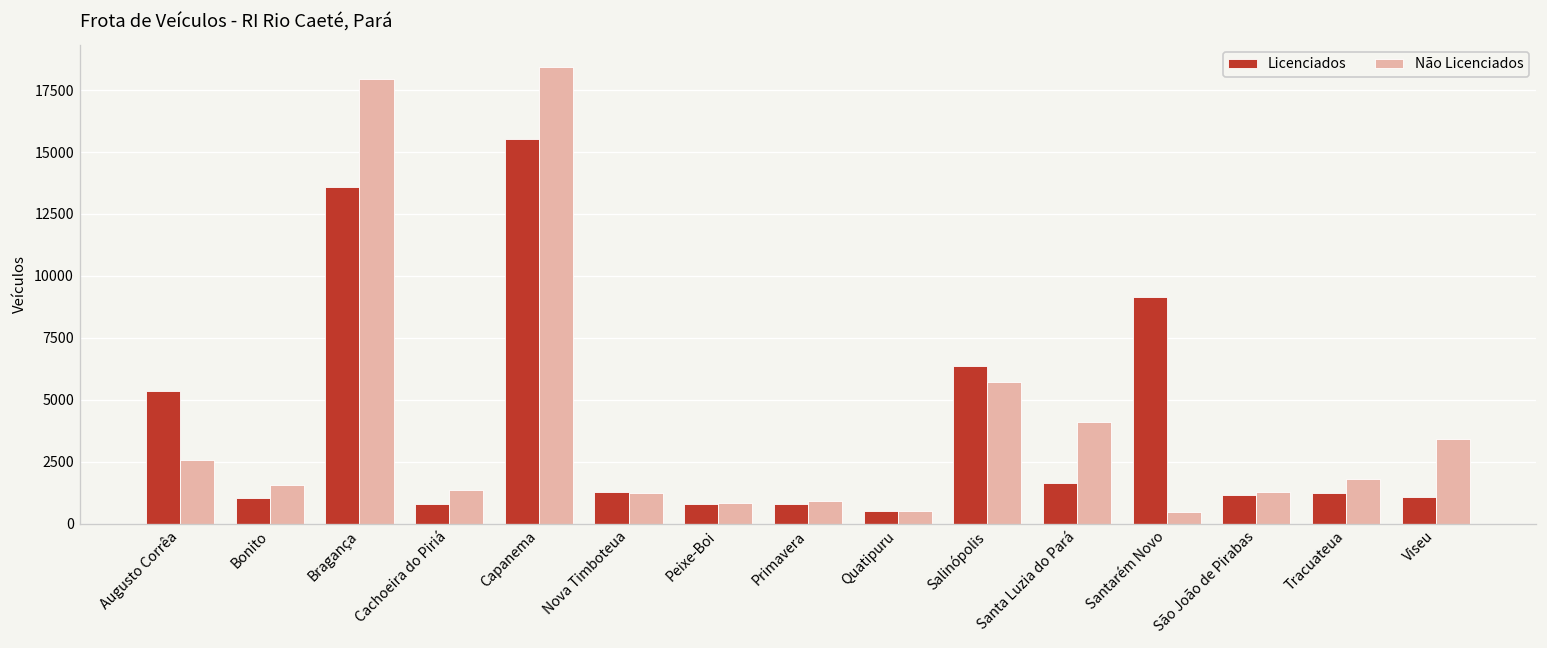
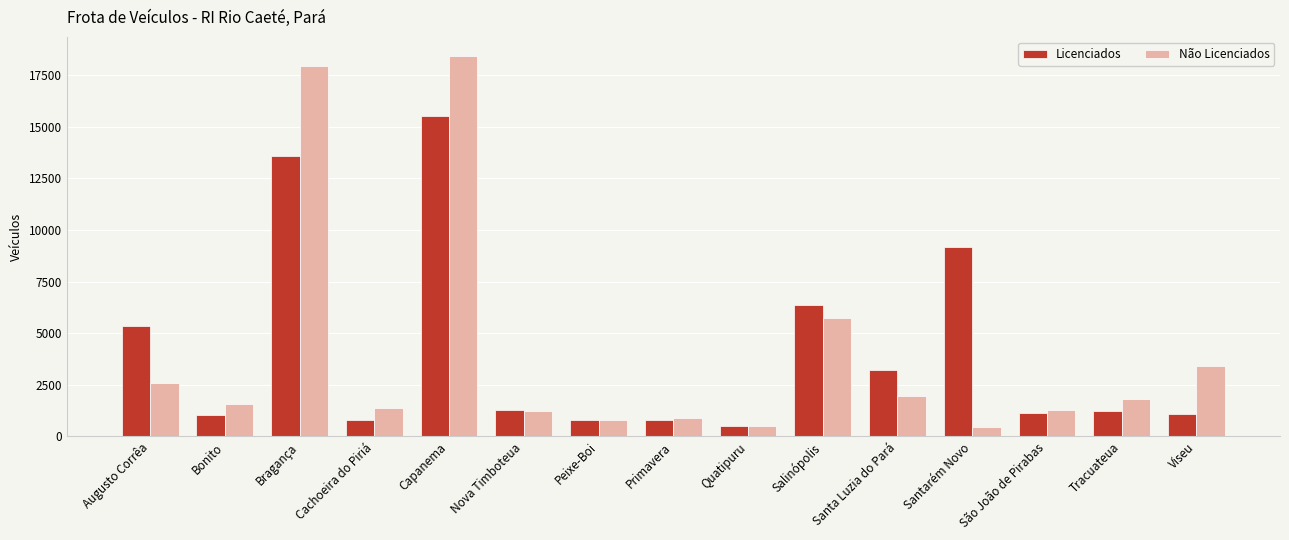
Licenciados, Santa Luzia do Pará: 1600 -> 3200
Não Licenciados, Santa Luzia do Pará: 4100 -> 1900
